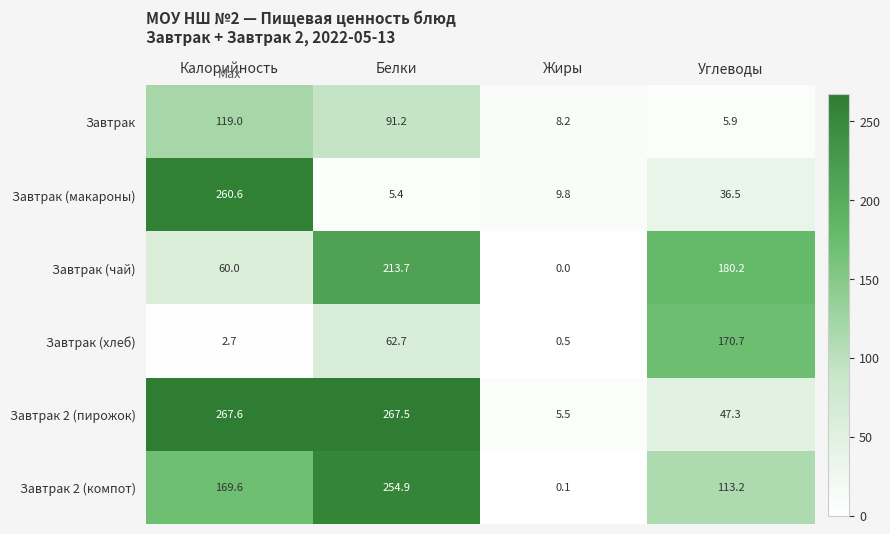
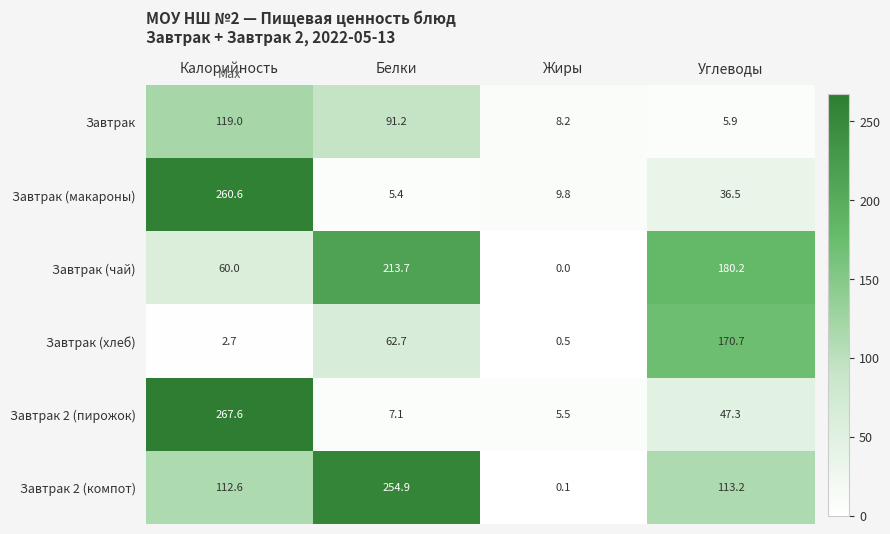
Завтрак 2 (пирожок), Белки: 267.5 -> 7.1
Завтрак 2 (компот), Калорийность: 169.6 -> 112.6
